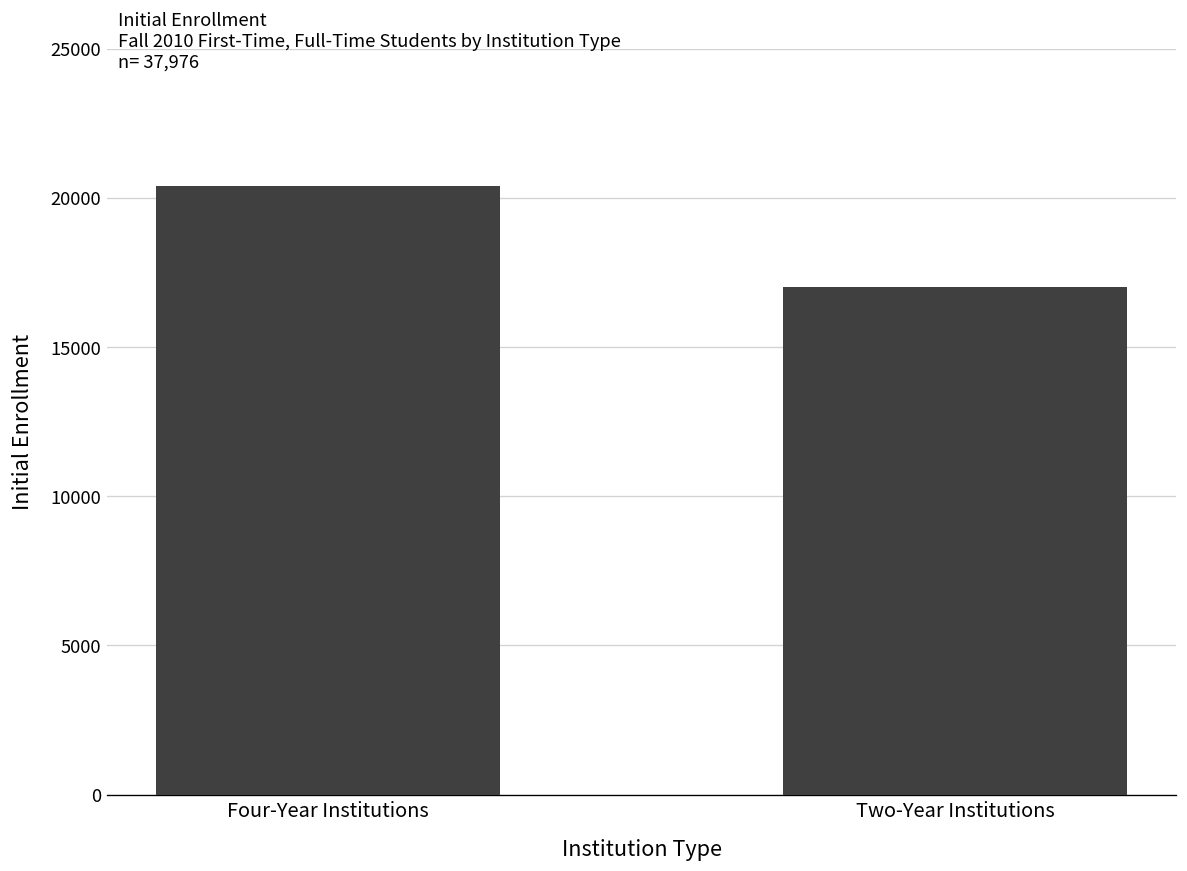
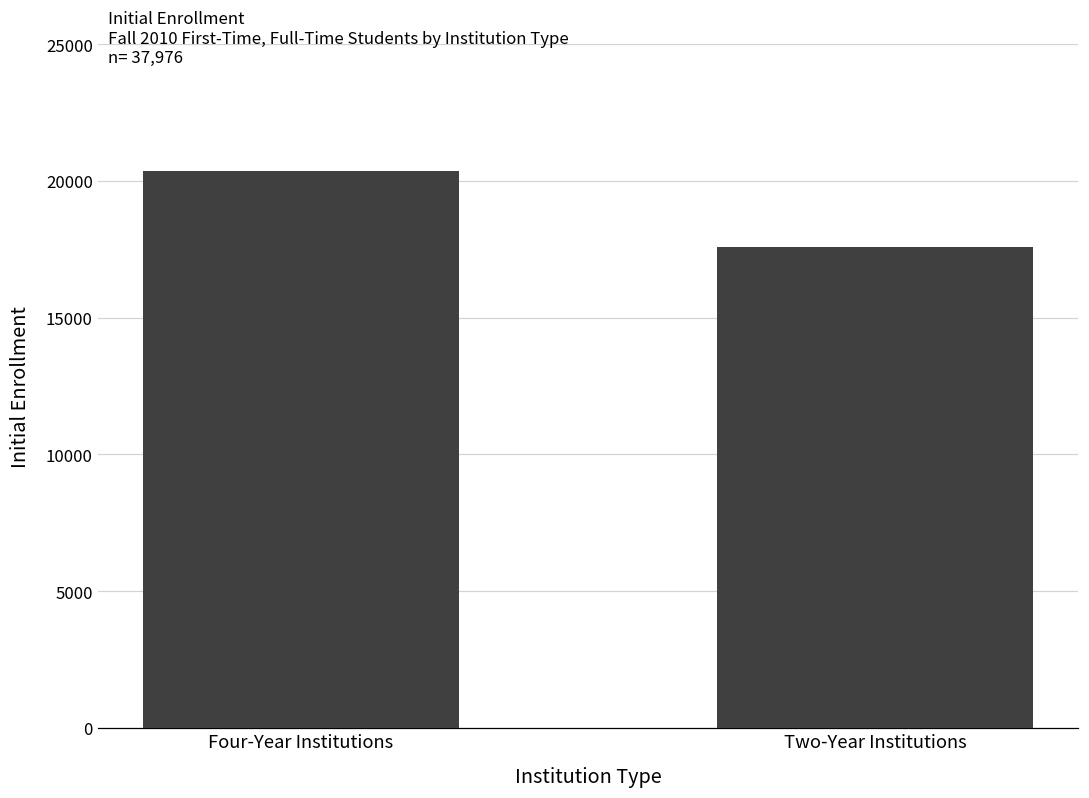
Two-Year Institutions: 17000 -> 17600
